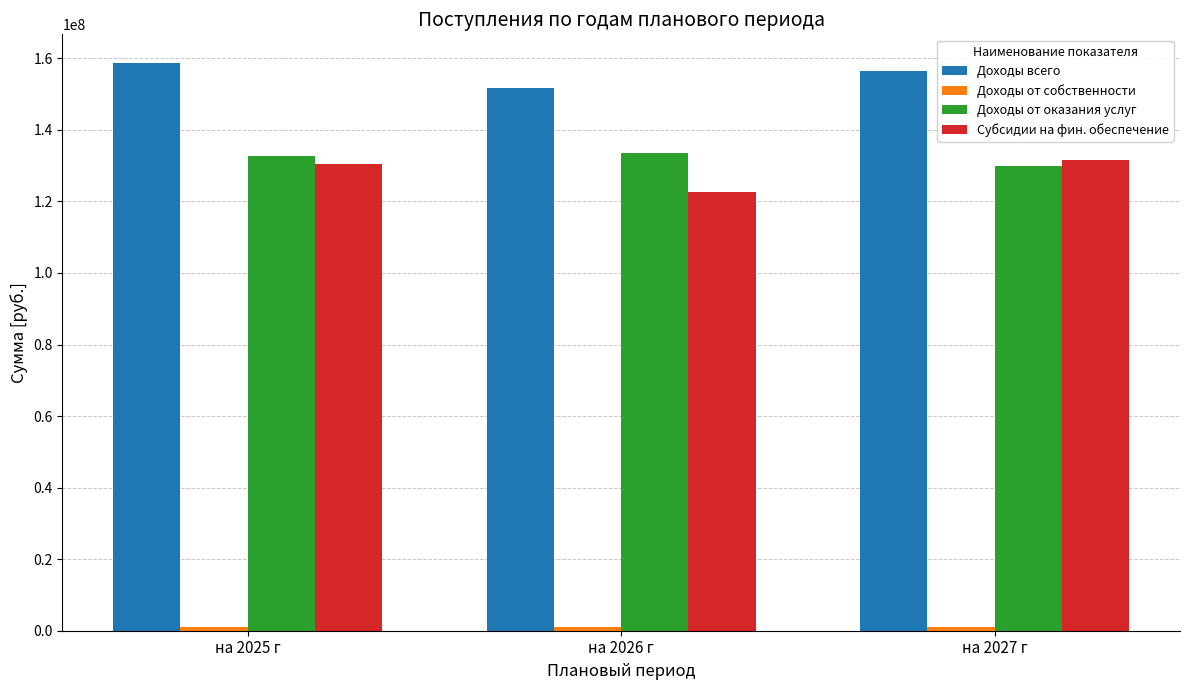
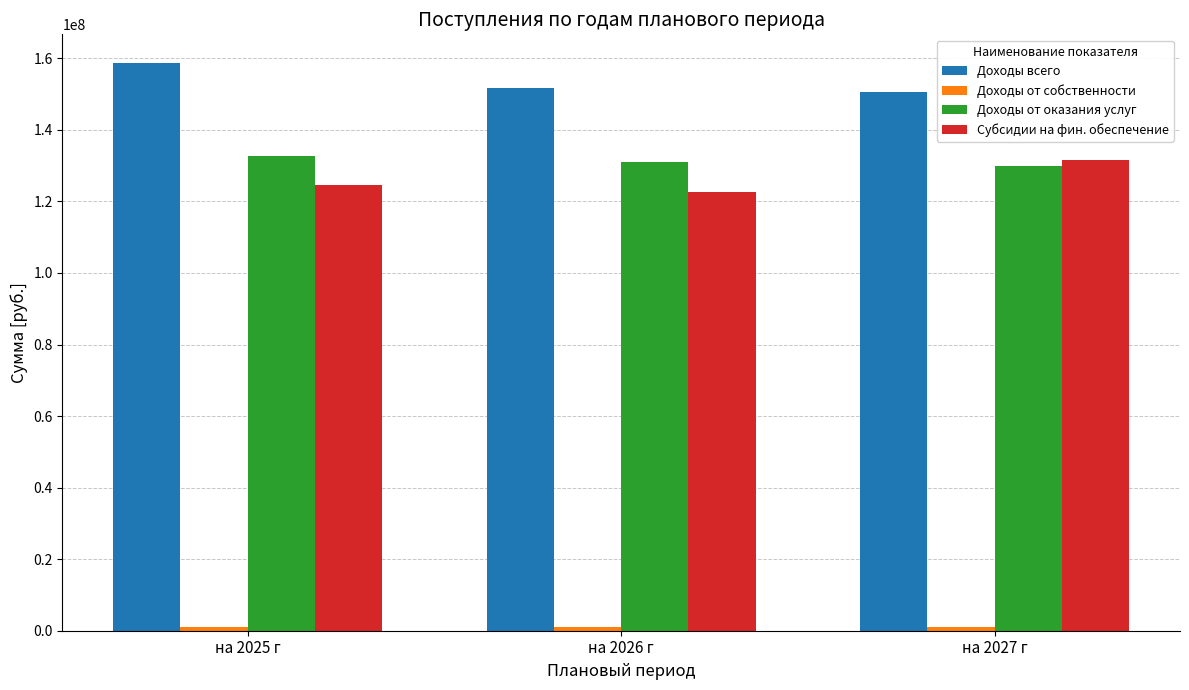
Субсидии на фин. обеспечение, на 2025 г: 131000000 -> 125000000
Доходы от оказания услуг, на 2026 г: 134000000 -> 131000000
Доходы всего, на 2027 г: 156000000 -> 151000000
